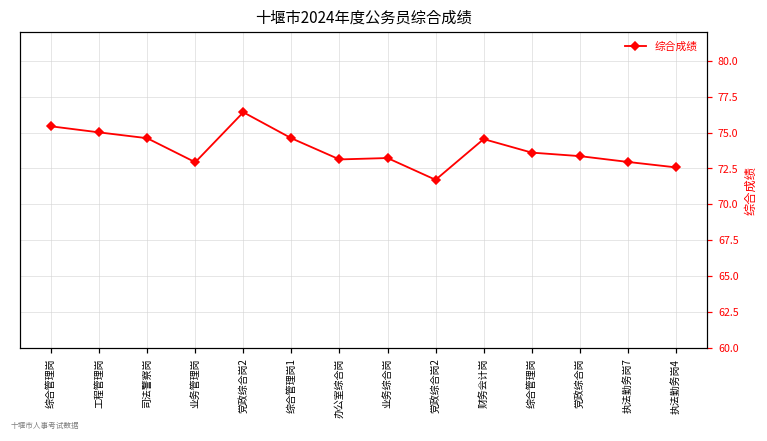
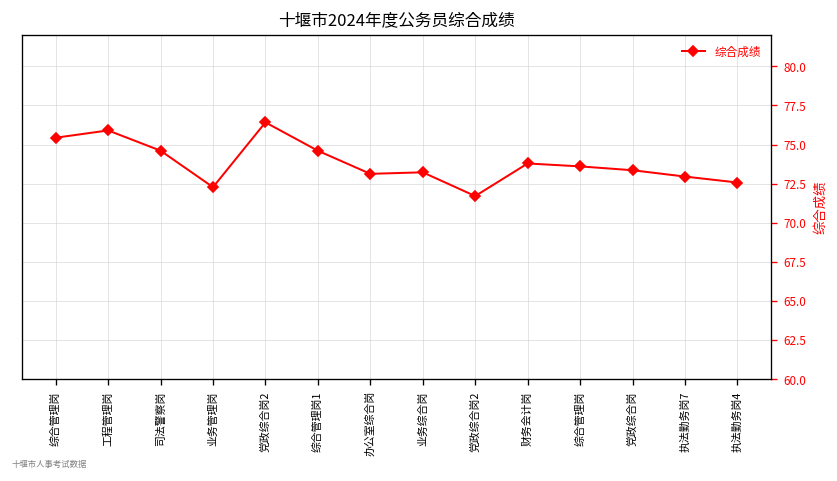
工程管理岗: 75.0 -> 75.9
业务管理岗: 72.9 -> 72.3
财务会计岗: 74.5 -> 73.8
